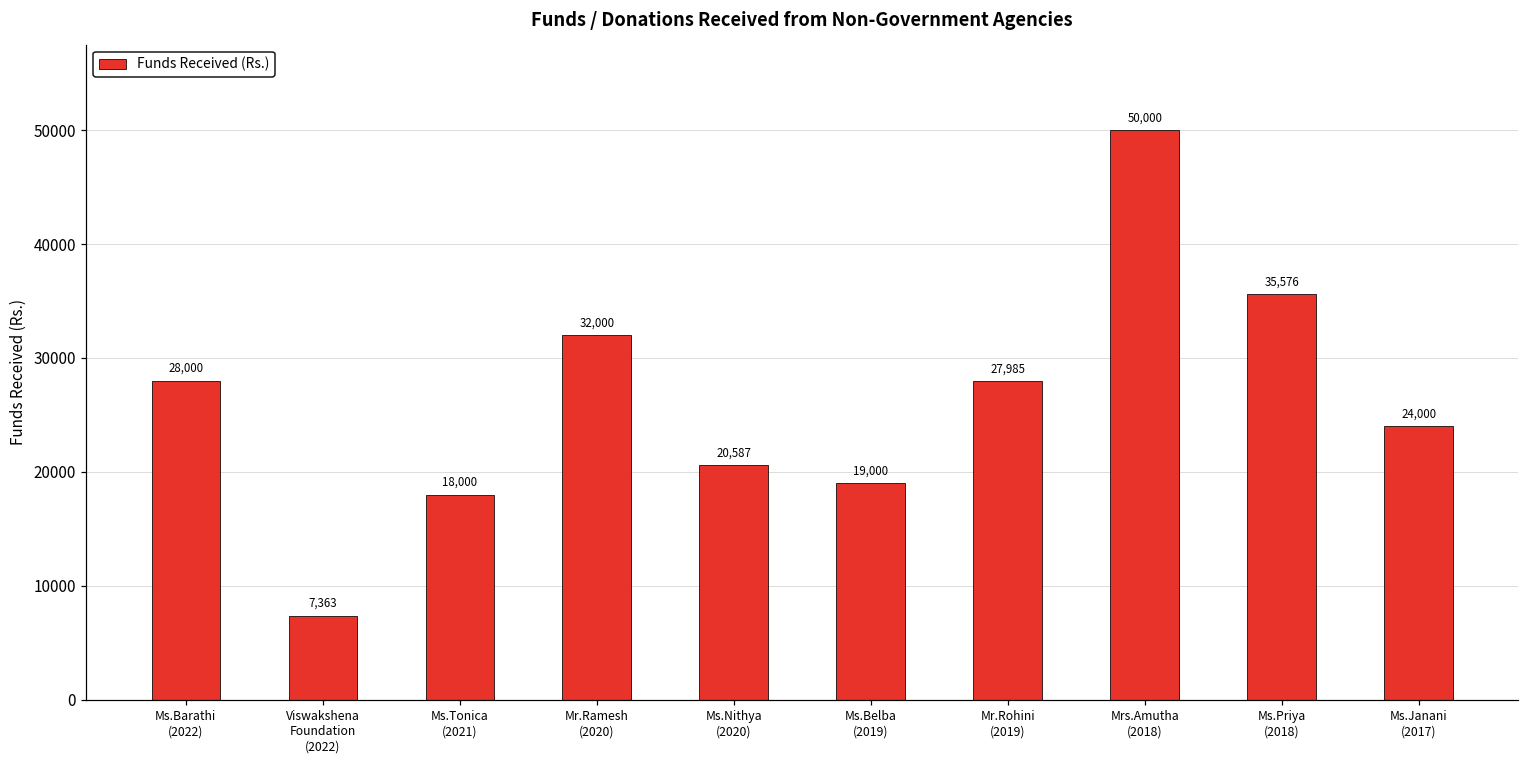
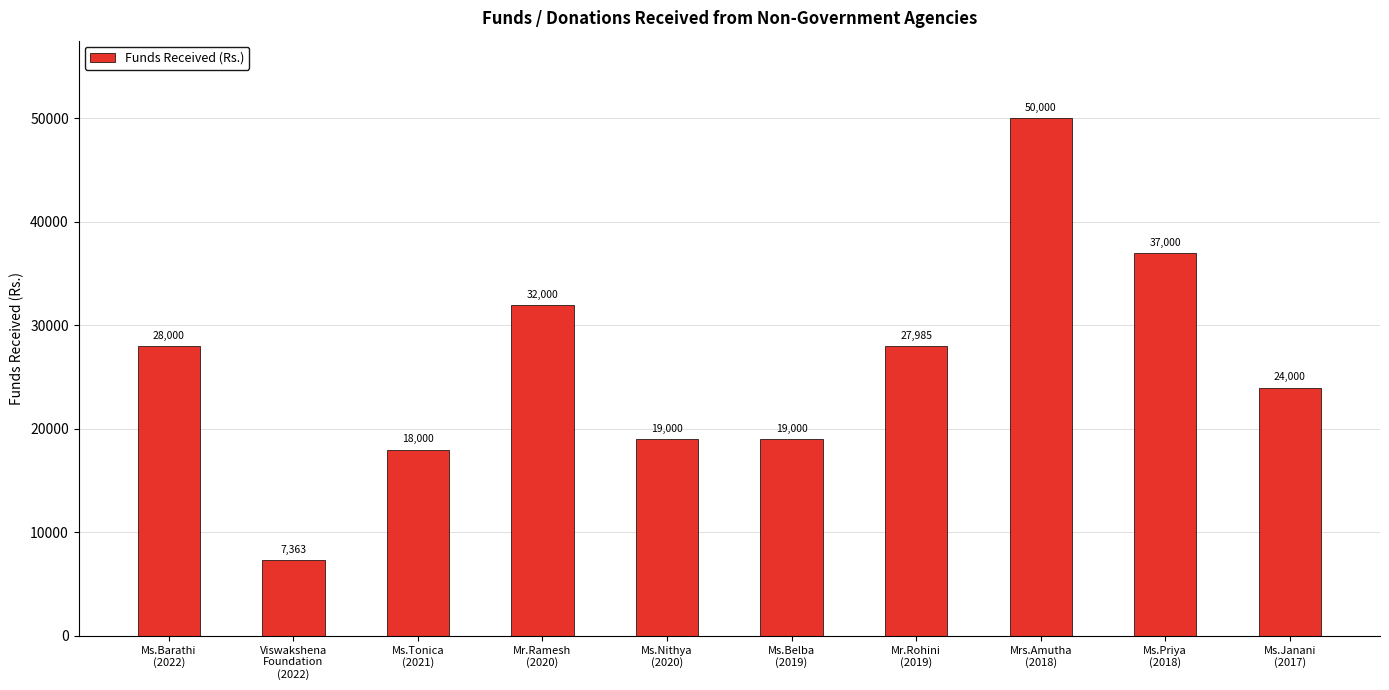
Ms.Nithya (2020): 20,587 -> 19,000
Ms.Priya (2018): 35,576 -> 37,000
